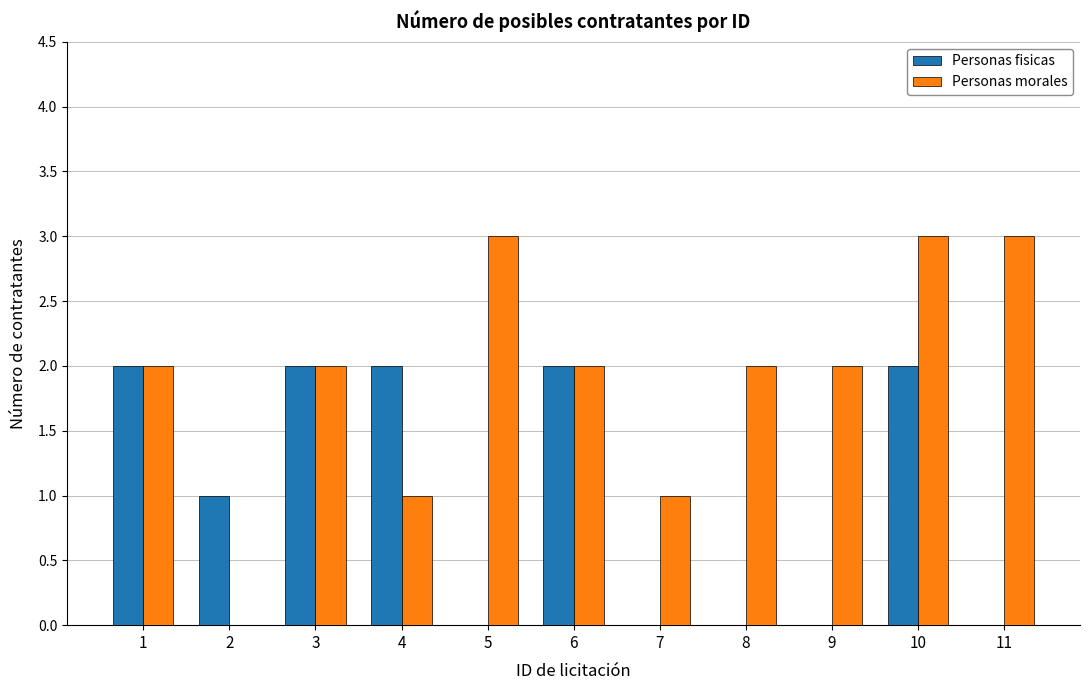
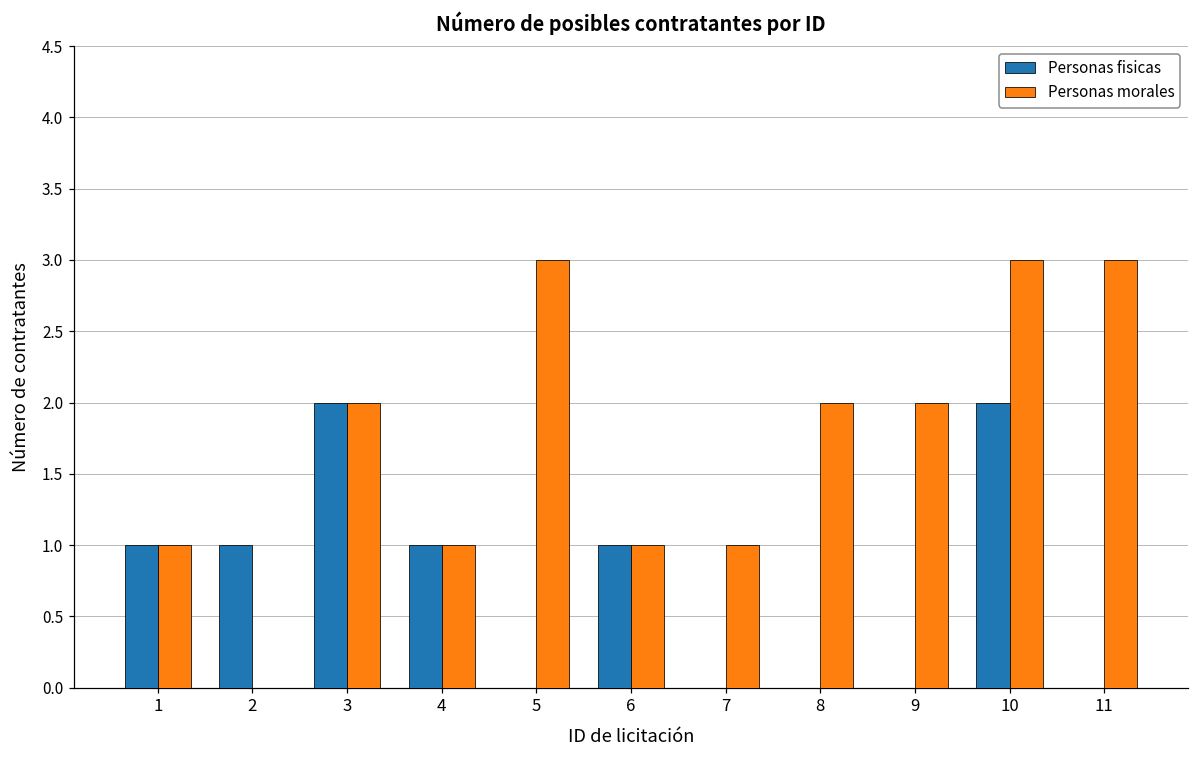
Personas fisicas, 1: 2 -> 1
Personas morales, 1: 2 -> 1
Personas fisicas, 4: 2 -> 1
Personas fisicas, 6: 2 -> 1
Personas morales, 6: 2 -> 1
